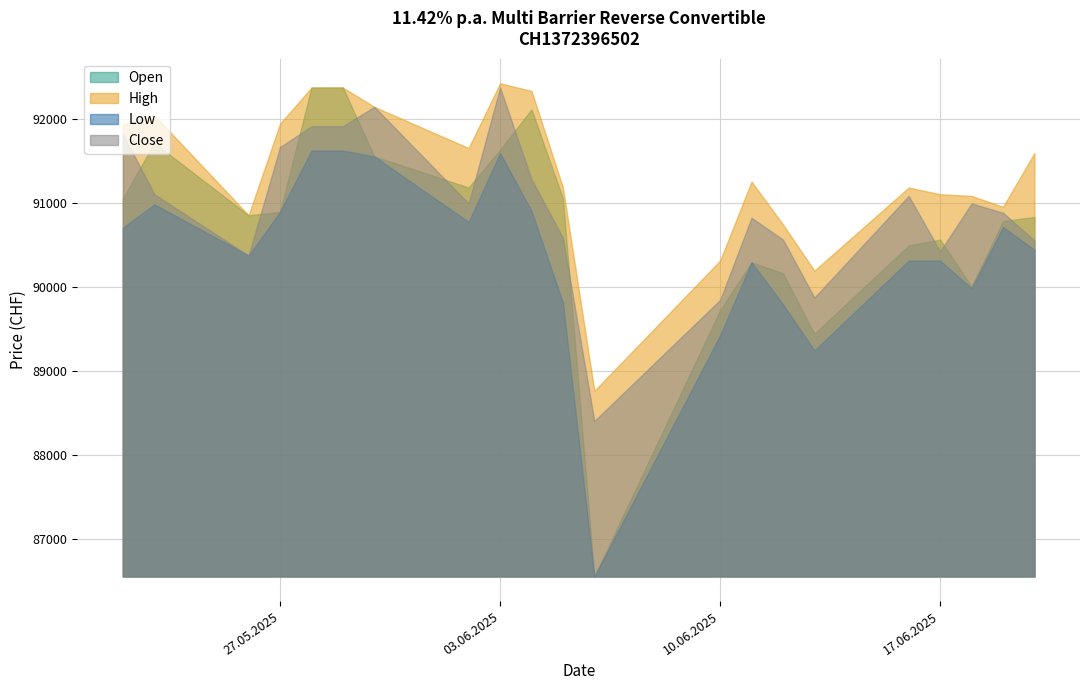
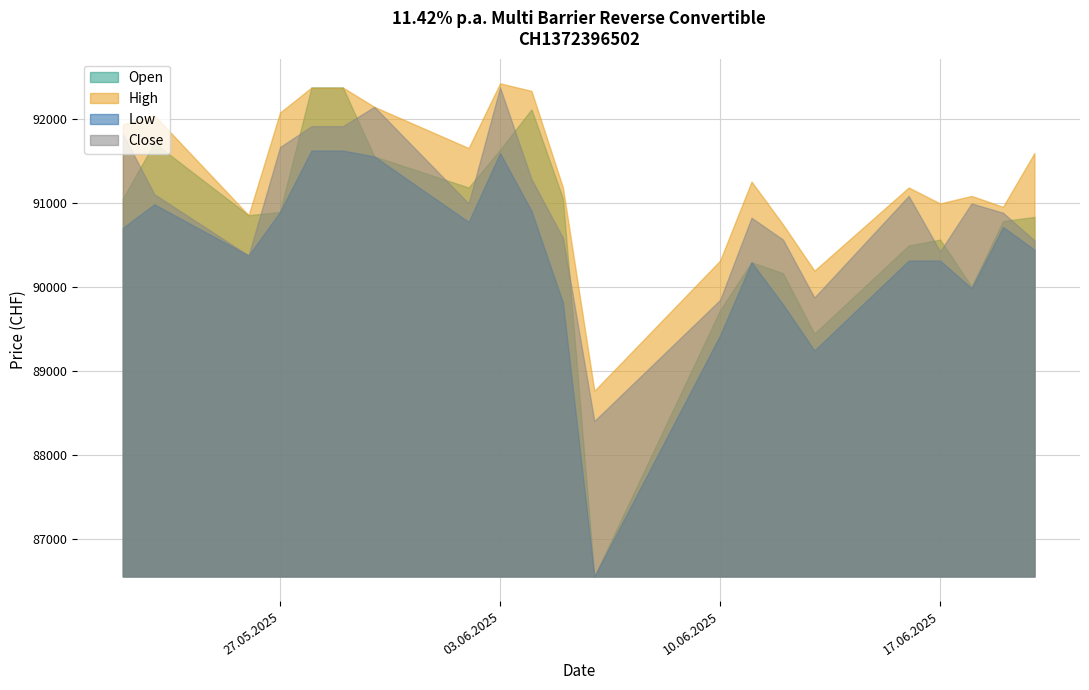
High, 27.05.2025: 91900 -> 92100
High, 17.06.2025: 91100 -> 91000
